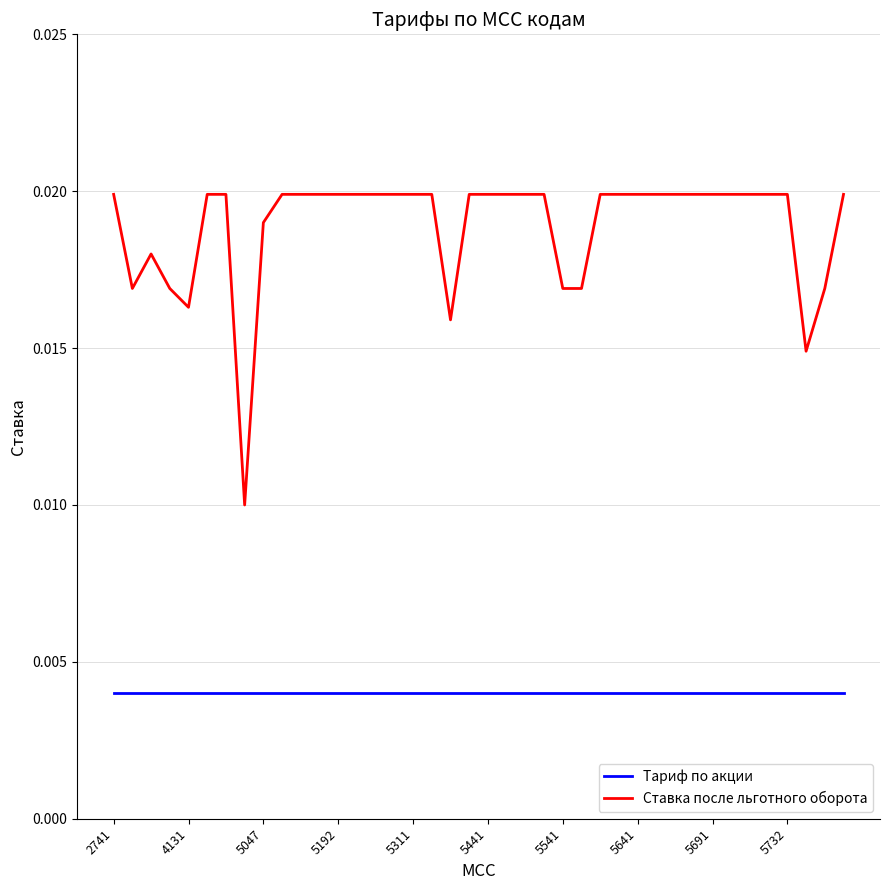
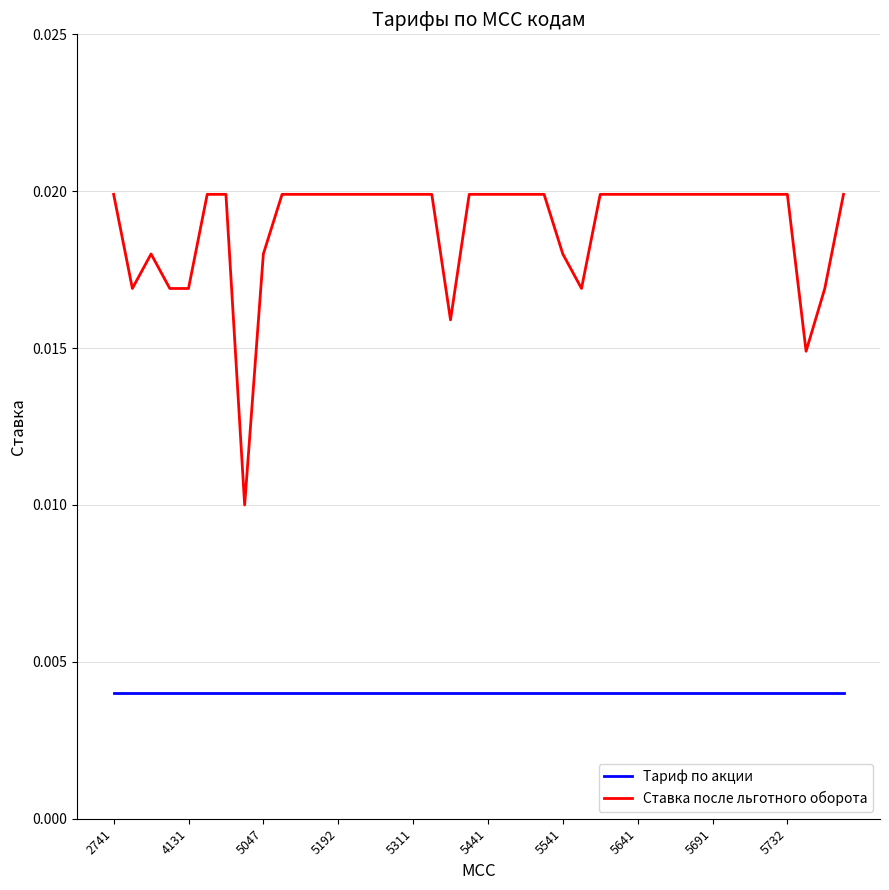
Ставка после льготного оборота, 4131: 0.0163 -> 0.0169
Ставка после льготного оборота, 5047: 0.019 -> 0.018
Ставка после льготного оборота, 5541: 0.0169 -> 0.0180
